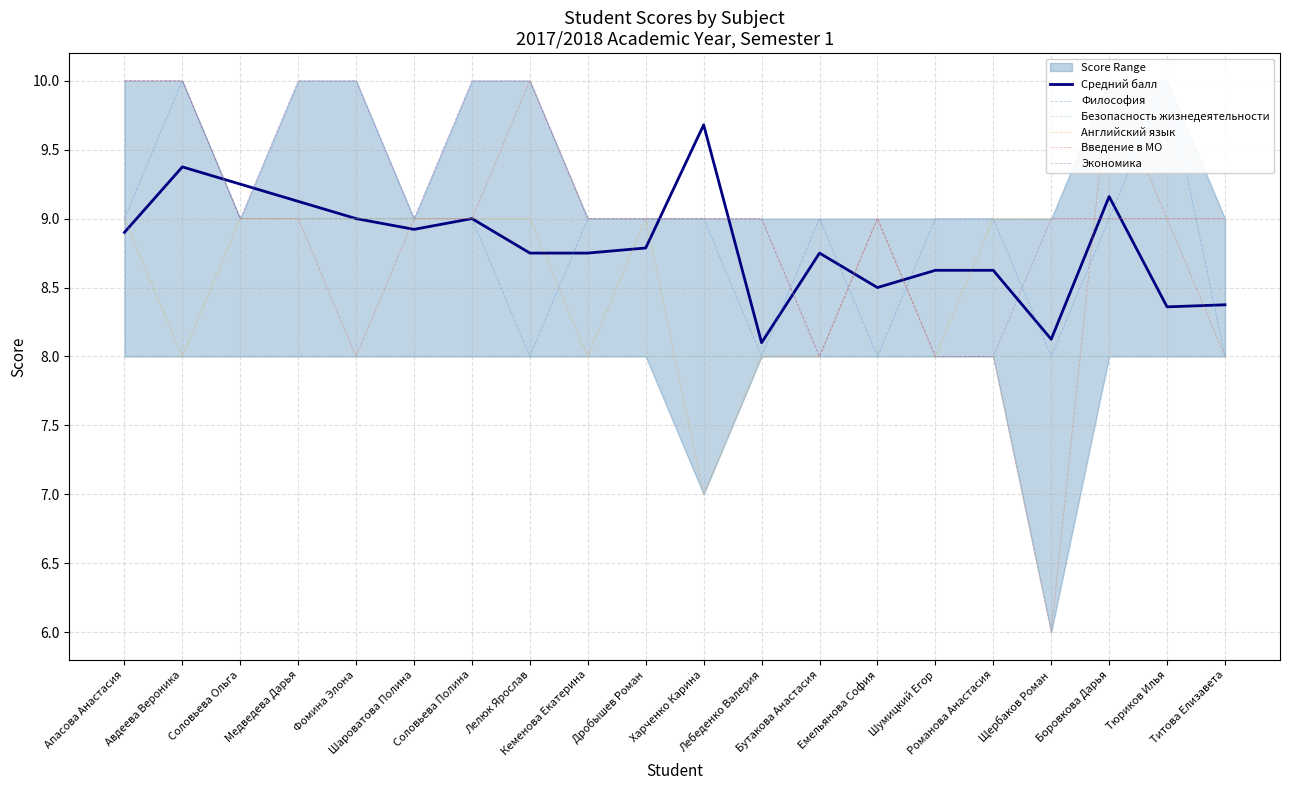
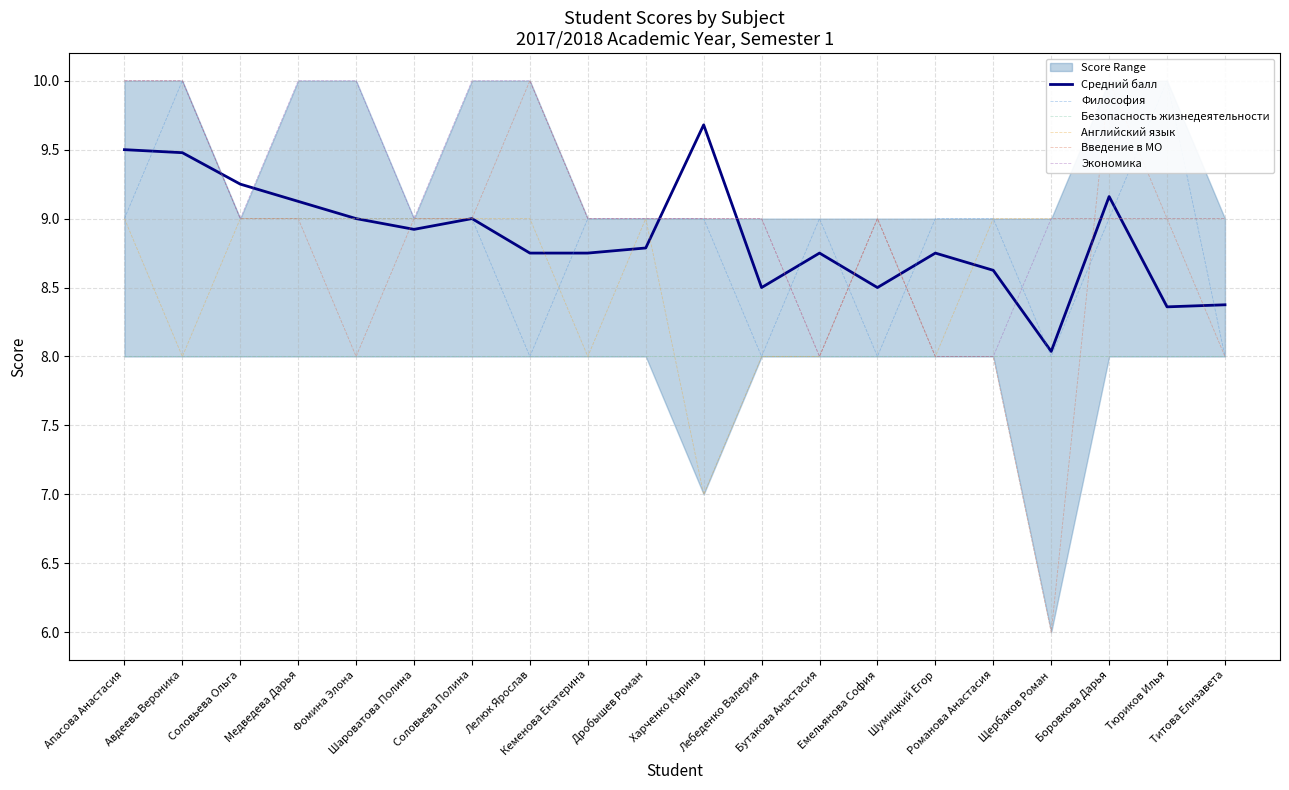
Средний балл, Апасова Анастасия: 8.9 -> 9.5
Средний балл, Авдеева Вероника: 9.38 -> 9.48
Средний балл, Лебеденко Валерия: 8.1 -> 8.5
Средний балл, Шумицкий Егор: 8.63 -> 8.75
Средний балл, Щербаков Роман: 8.13 -> 8.04
